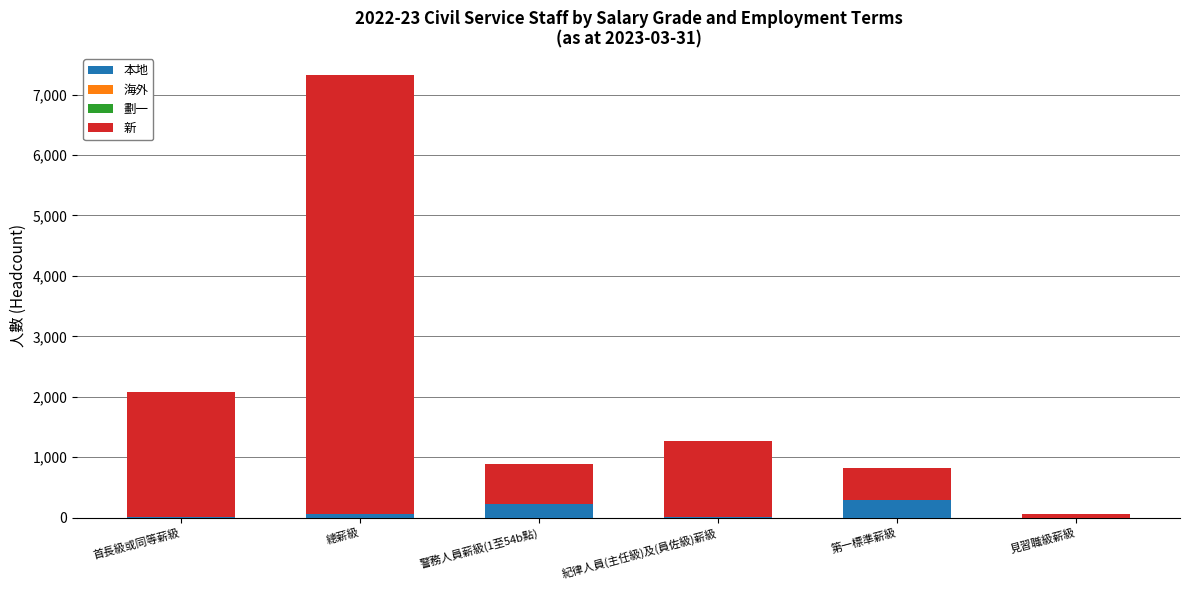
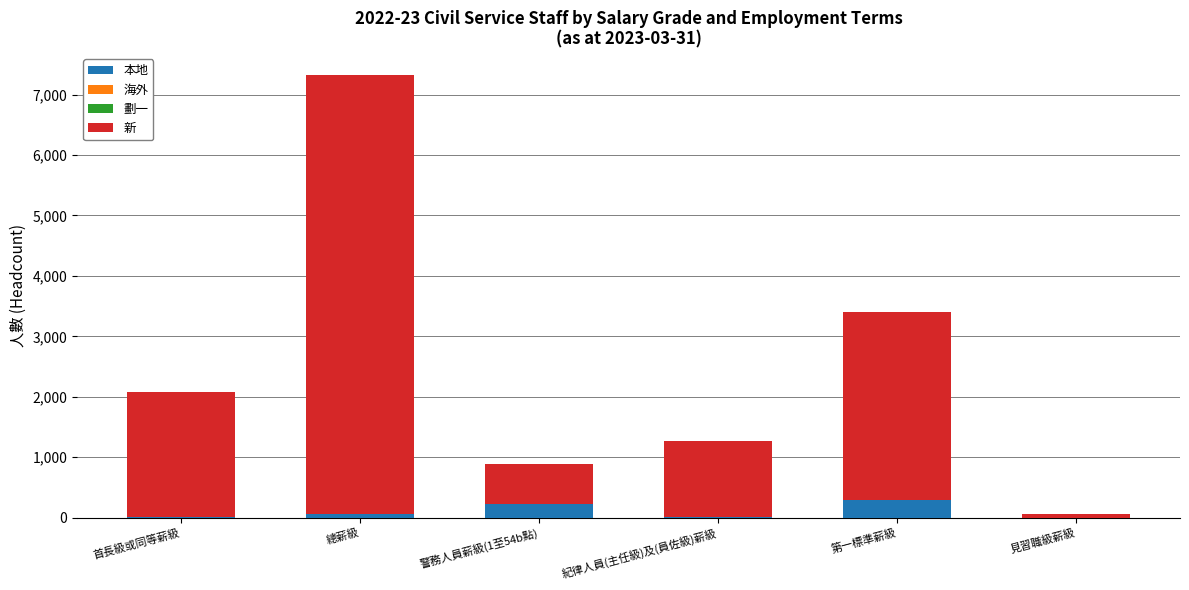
新, 第一標準薪級: 500 -> 3,100
